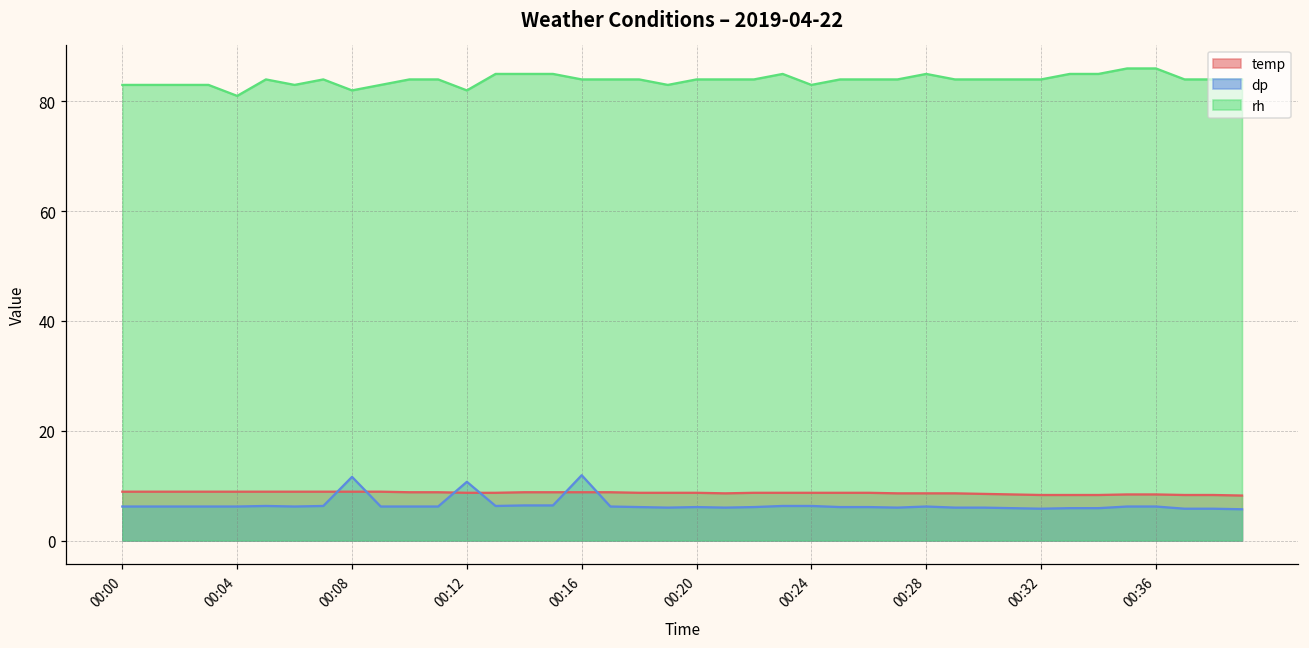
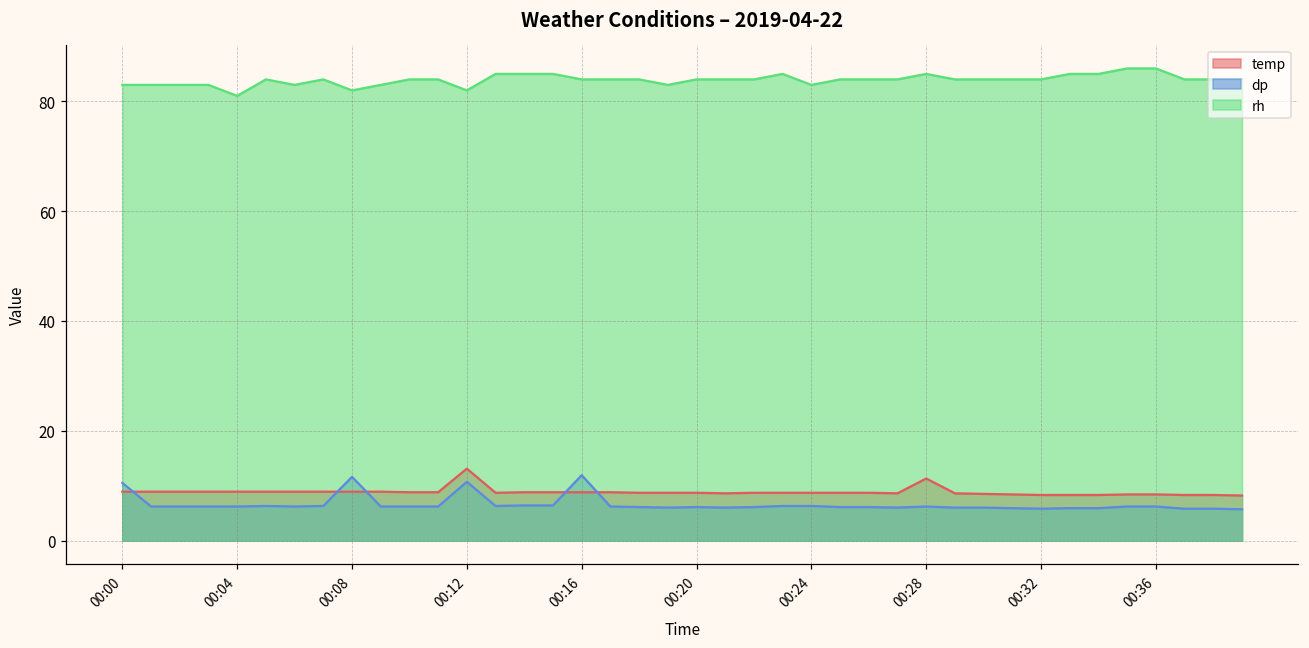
dp, 00:00: 6 -> 11
temp, 00:12: 9 -> 13
temp, 00:28: 9 -> 11
